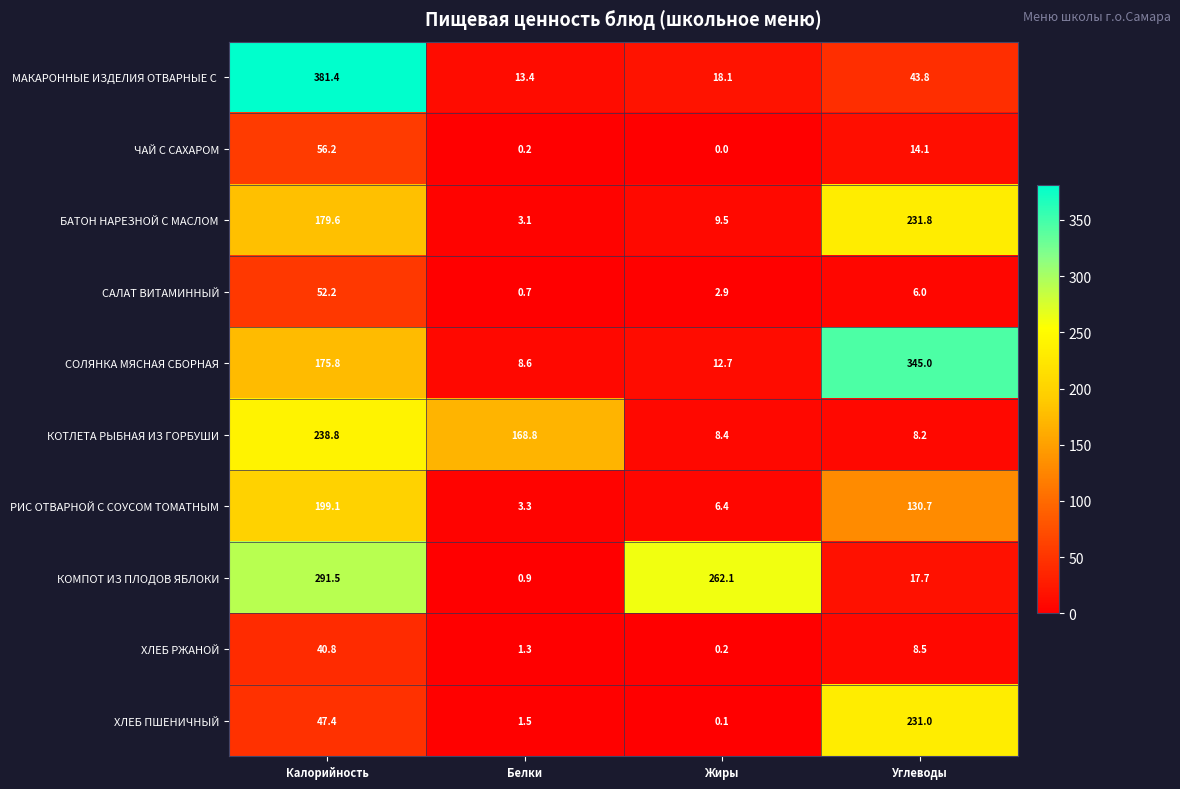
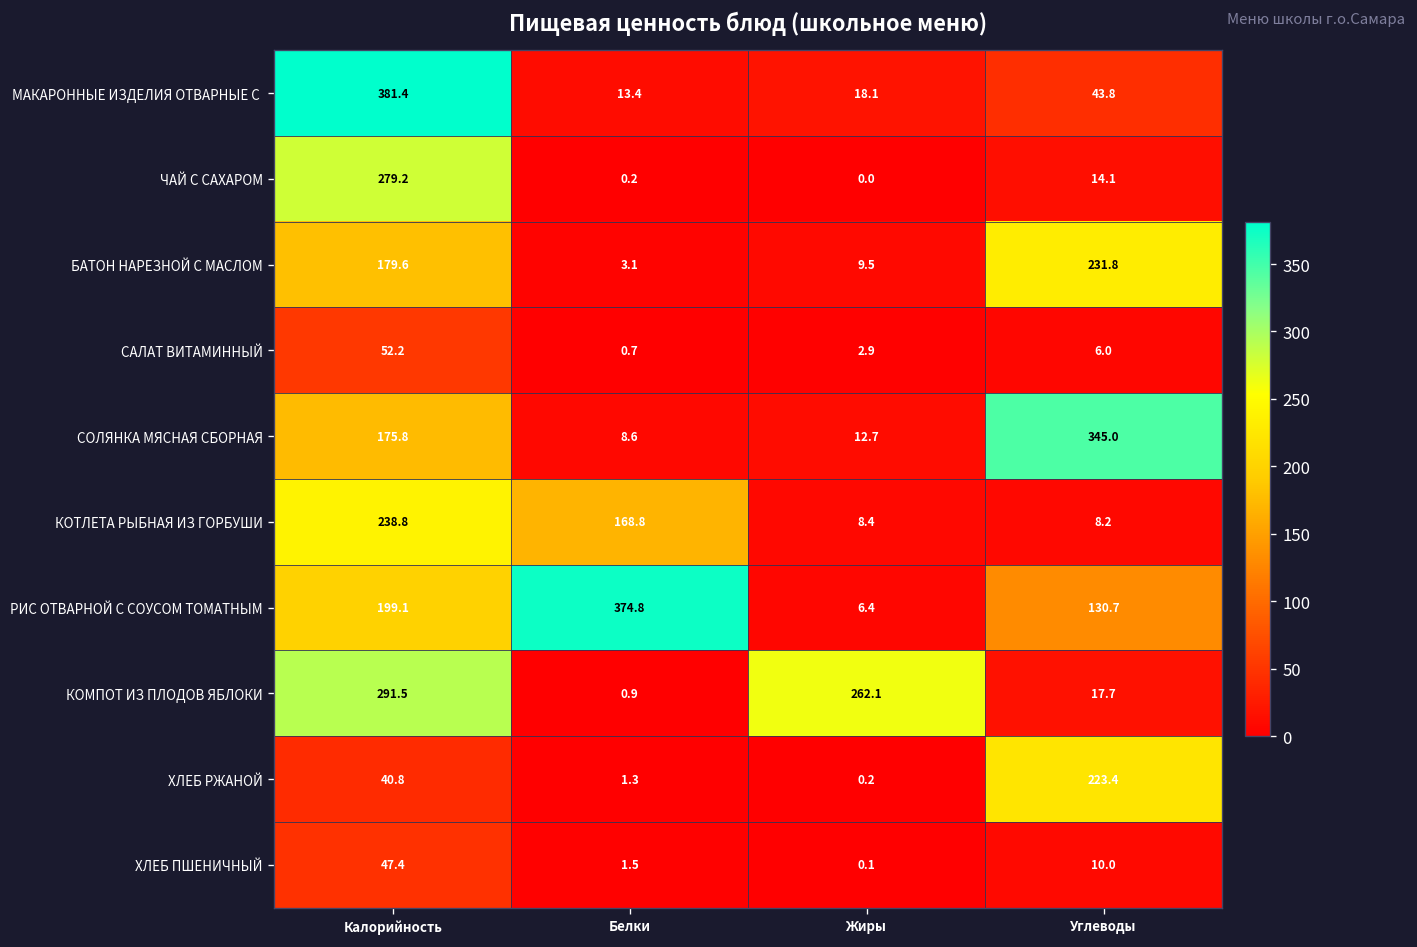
ЧАЙ С САХАРОМ, Калорийность: 56.2 -> 279.2
РИС ОТВАРНОЙ С СОУСОМ ТОМАТНЫМ, Белки: 3.3 -> 374.8
ХЛЕБ РЖАНОЙ, Углеводы: 8.5 -> 223.4
ХЛЕБ ПШЕНИЧНЫЙ, Углеводы: 231.0 -> 10.0
